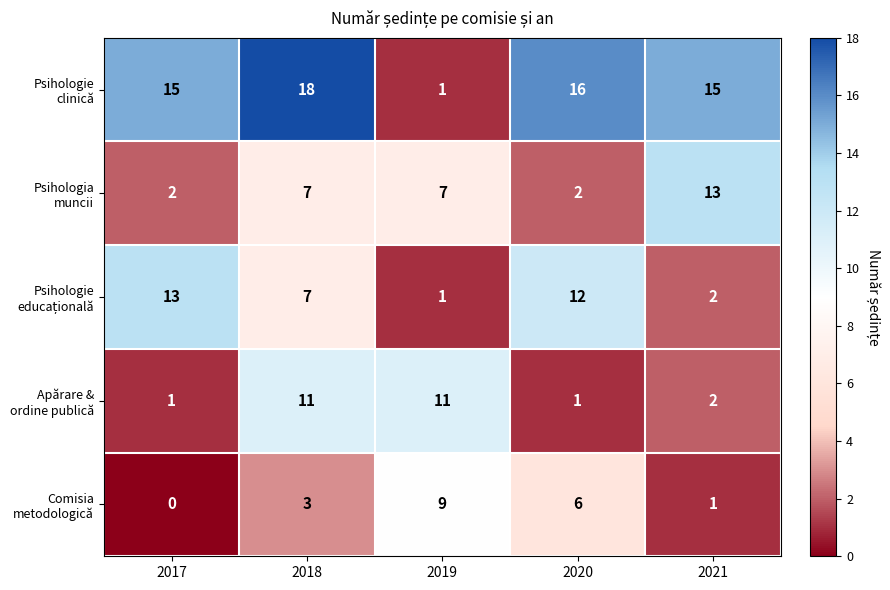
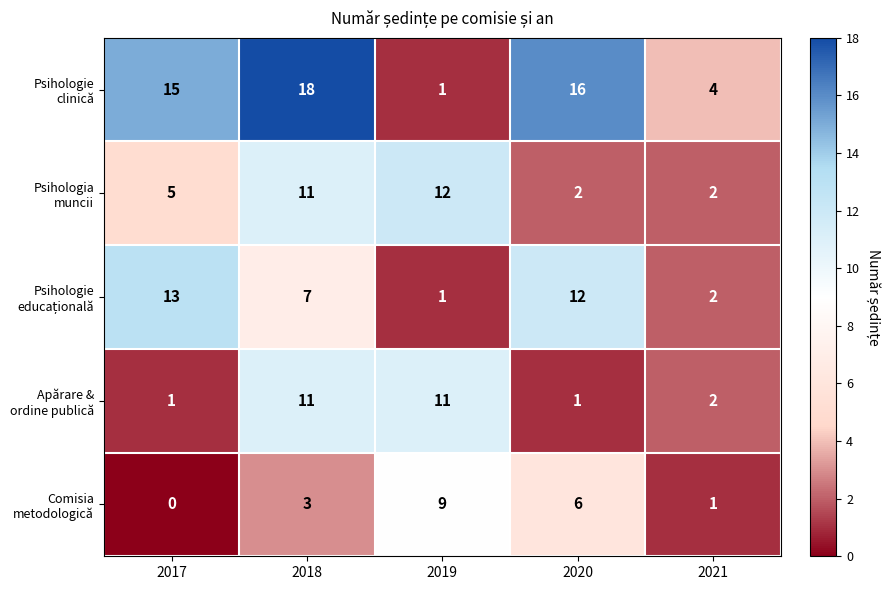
Psihologie clinică, 2021: 15 -> 4
Psihologia muncii, 2017: 2 -> 5
Psihologia muncii, 2018: 7 -> 11
Psihologia muncii, 2019: 7 -> 12
Psihologia muncii, 2021: 13 -> 2
